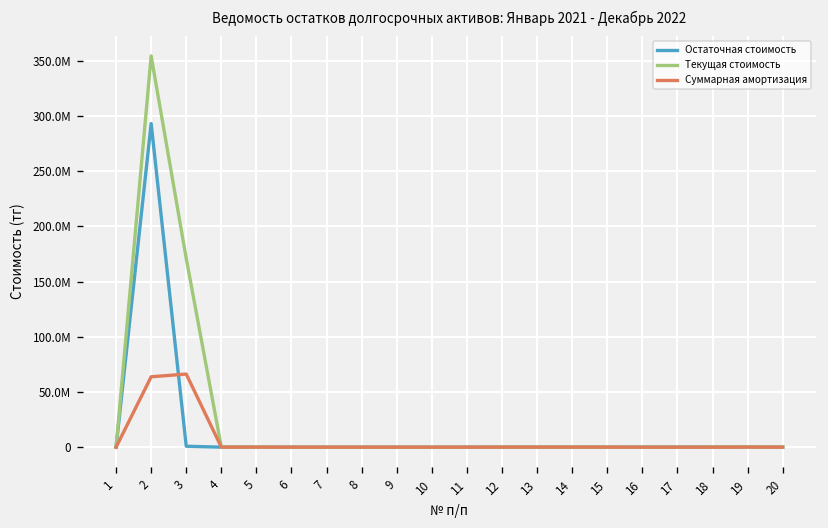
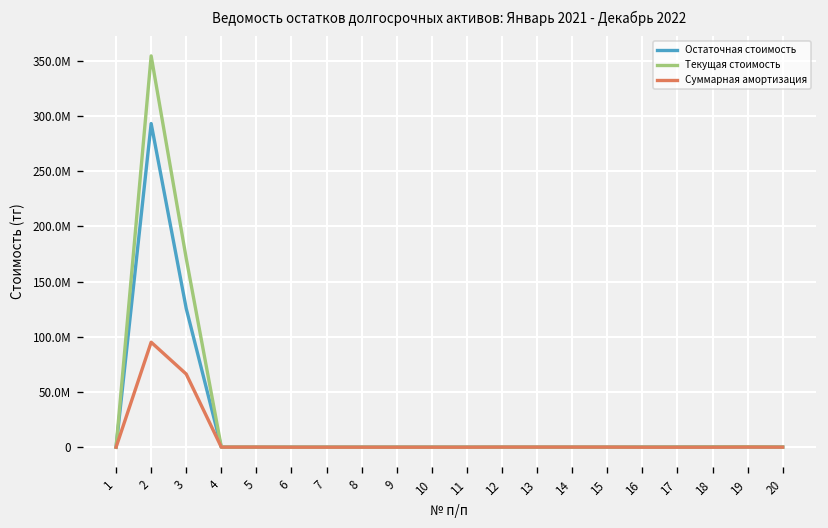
Суммарная амортизация, 2: 60000000 -> 100000000
Остаточная стоимость, 3: 0 -> 130000000
